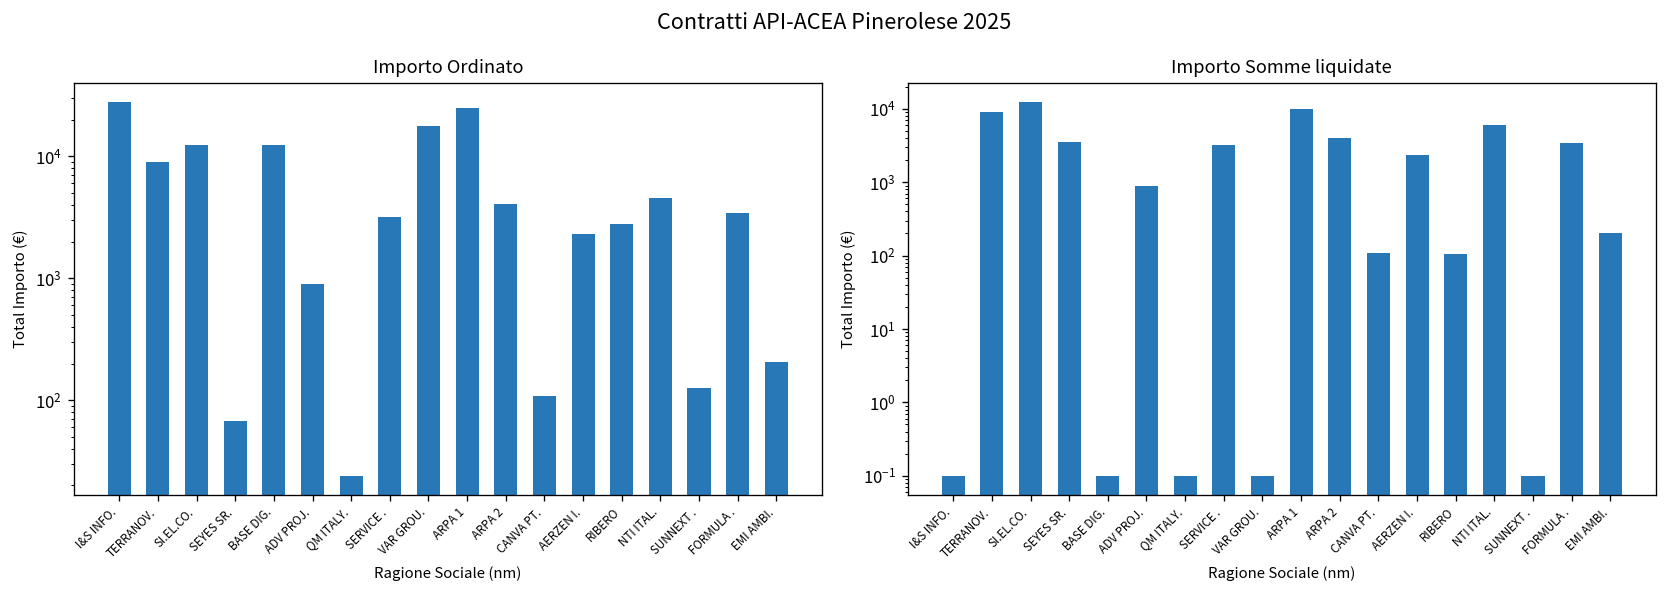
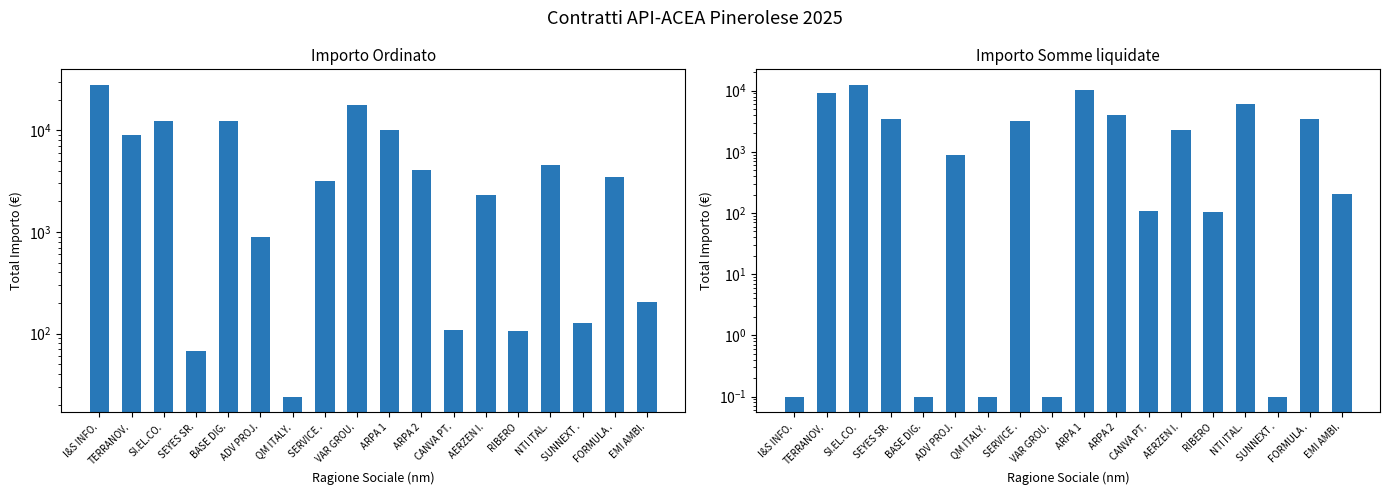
Importo Ordinato, ARPA 1: 25000 -> 10000
Importo Ordinato, RIBERO: 2800 -> 110
